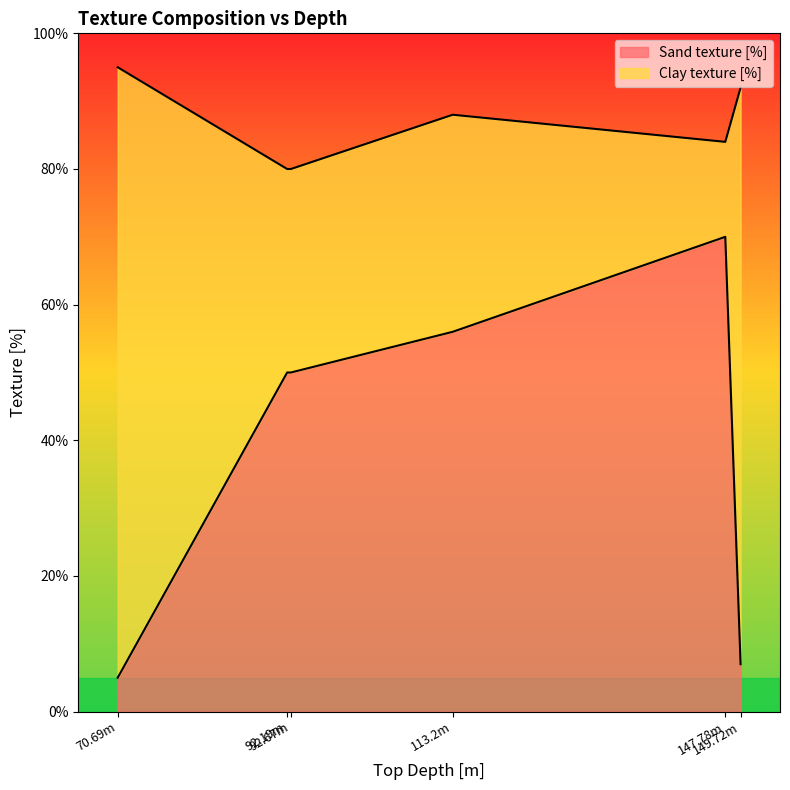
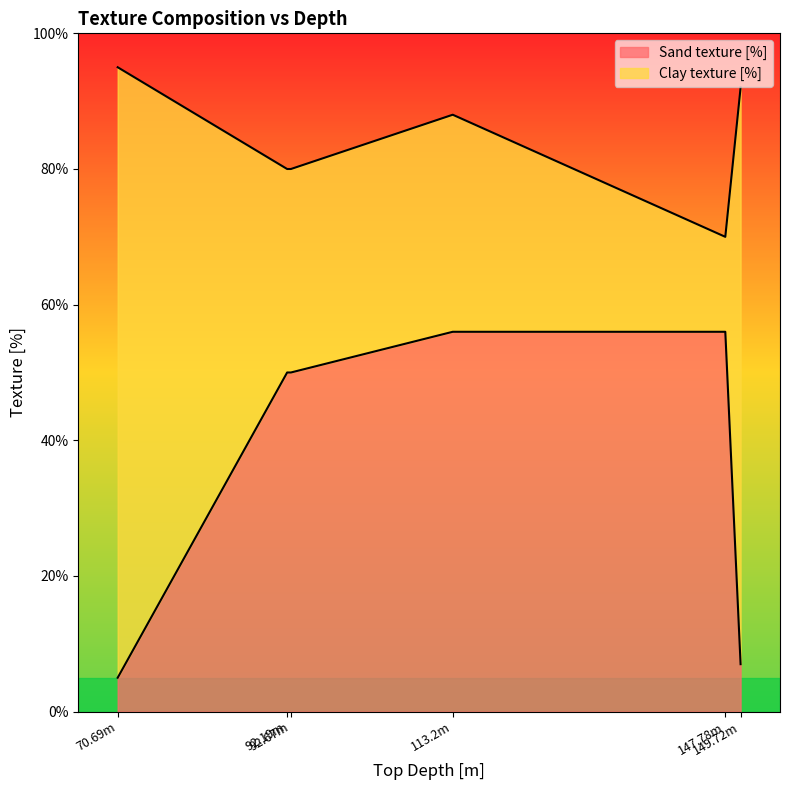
Sand texture [%], 147.78m: 70% -> 56%
